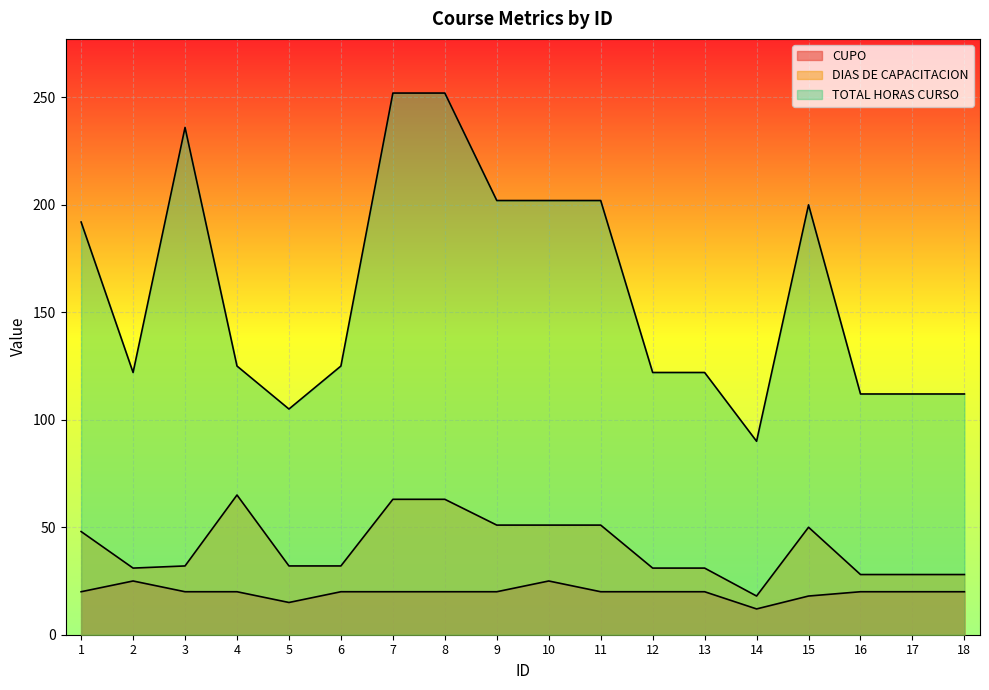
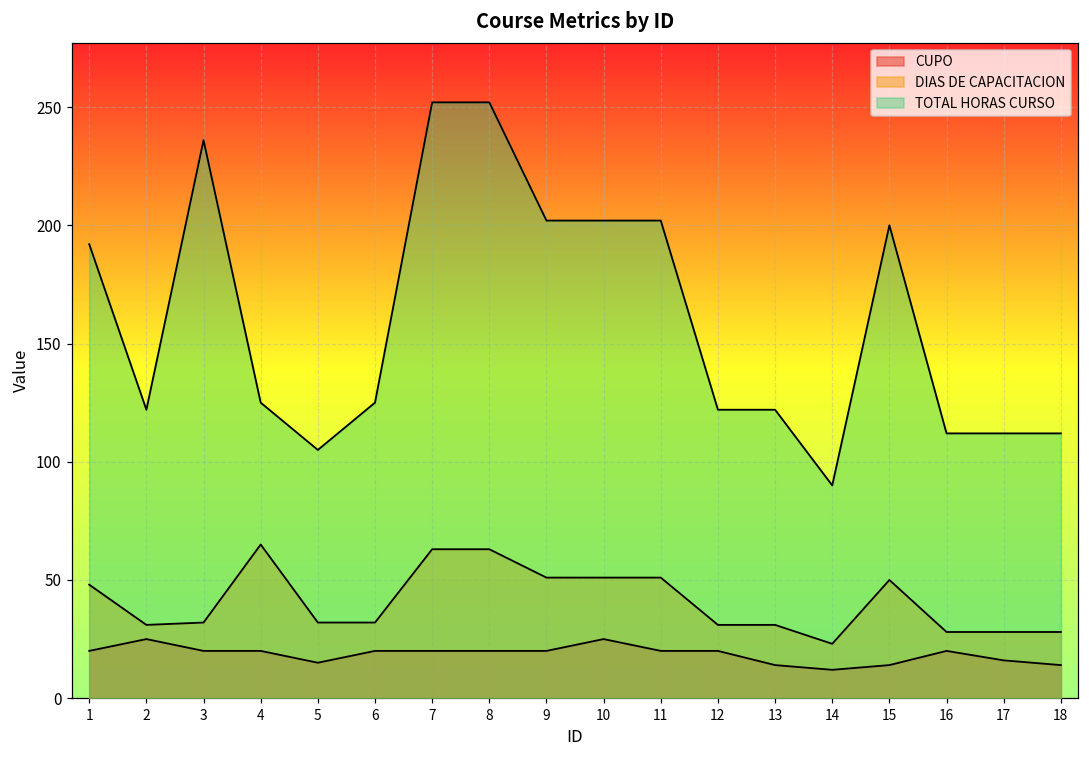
CUPO, 13: 20 -> 14
DIAS DE CAPACITACION, 14: 18 -> 23
CUPO, 15: 18 -> 14
CUPO, 17: 20 -> 16
CUPO, 18: 20 -> 14
